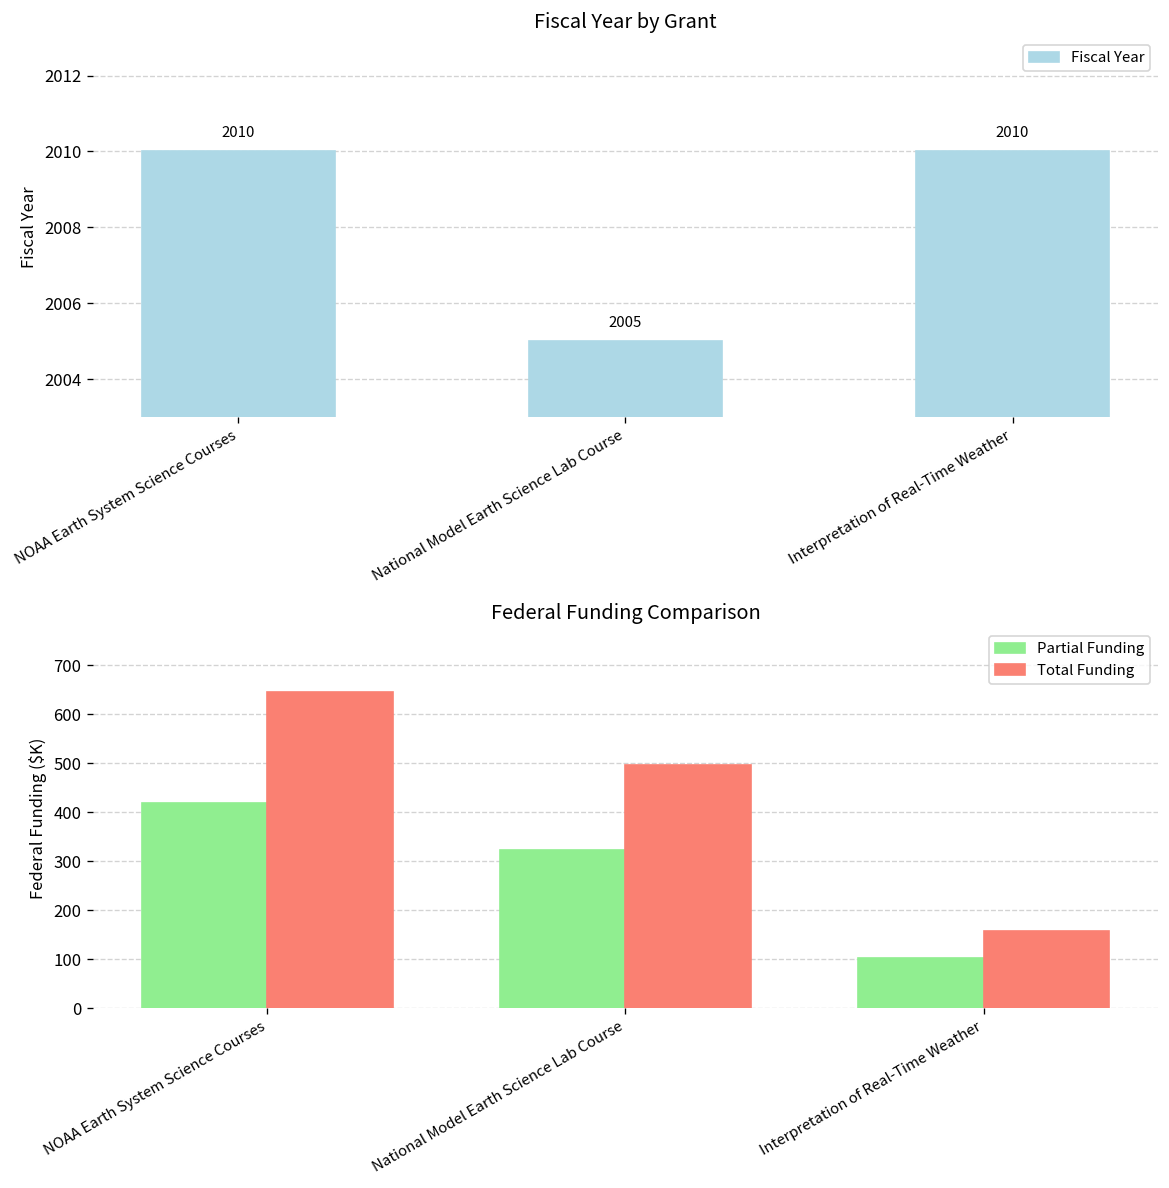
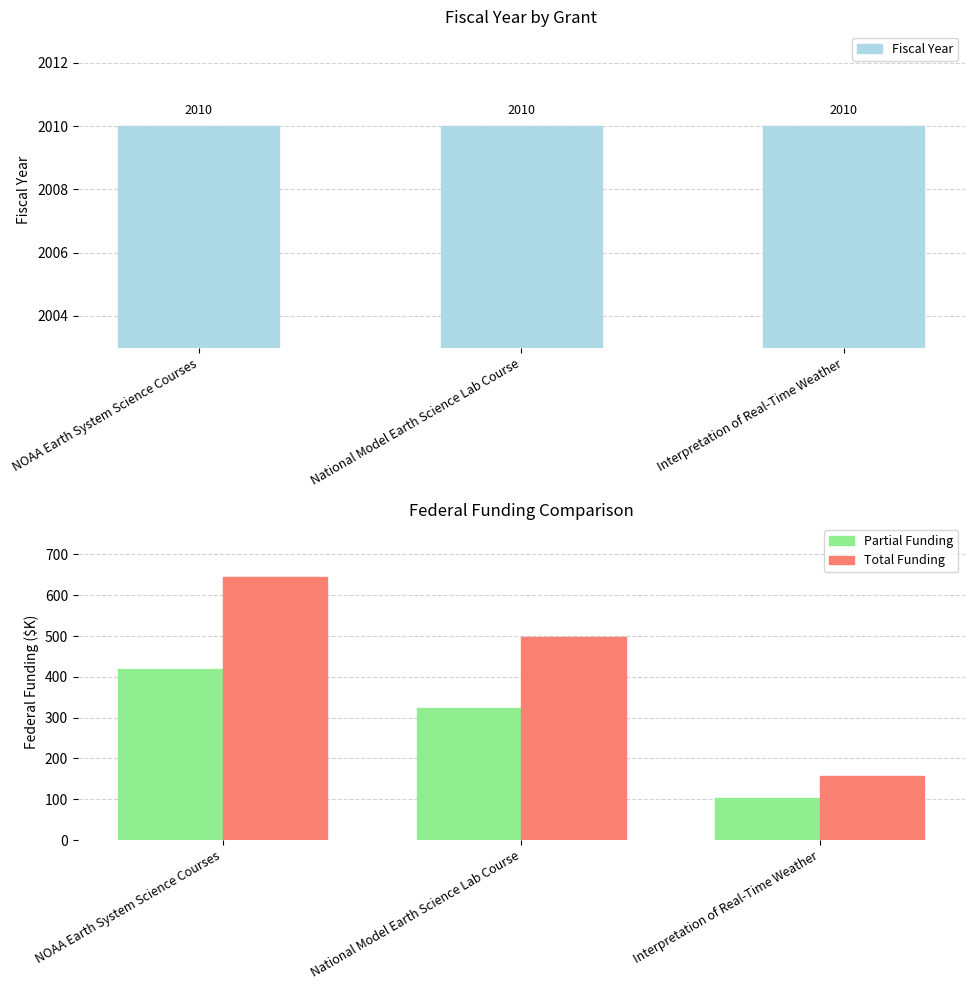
Fiscal Year by Grant, National Model Earth Science Lab Course: 2005 -> 2010
